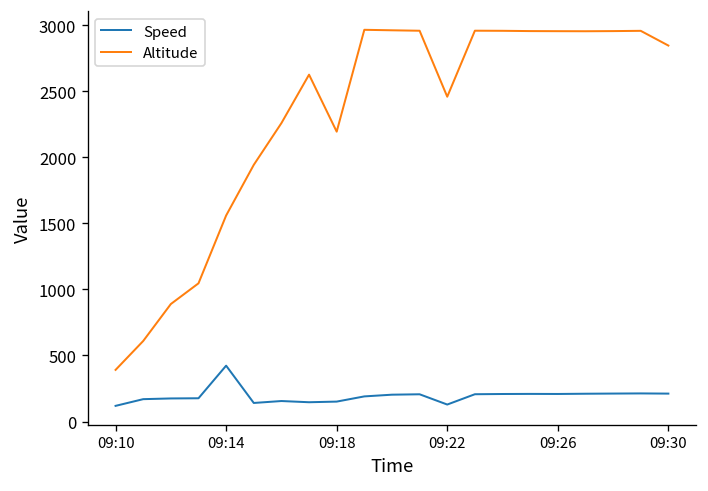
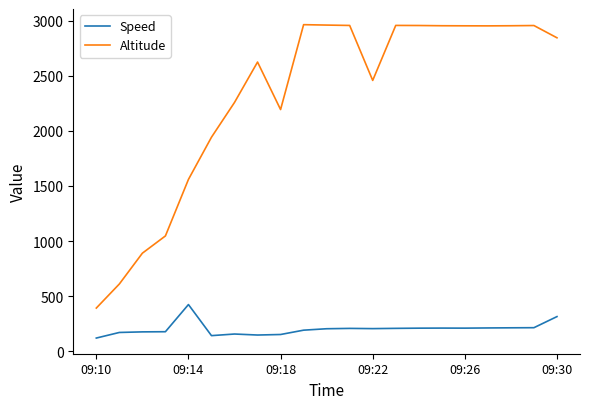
Speed, 09:22: 130 -> 200
Speed, 09:30: 210 -> 310
